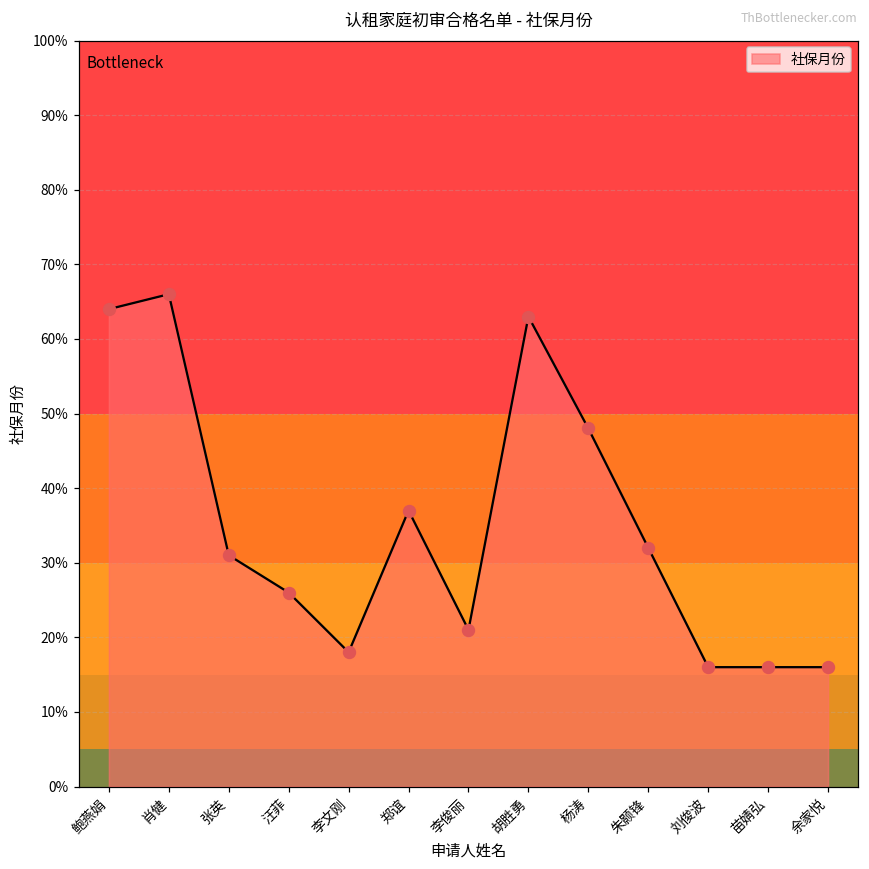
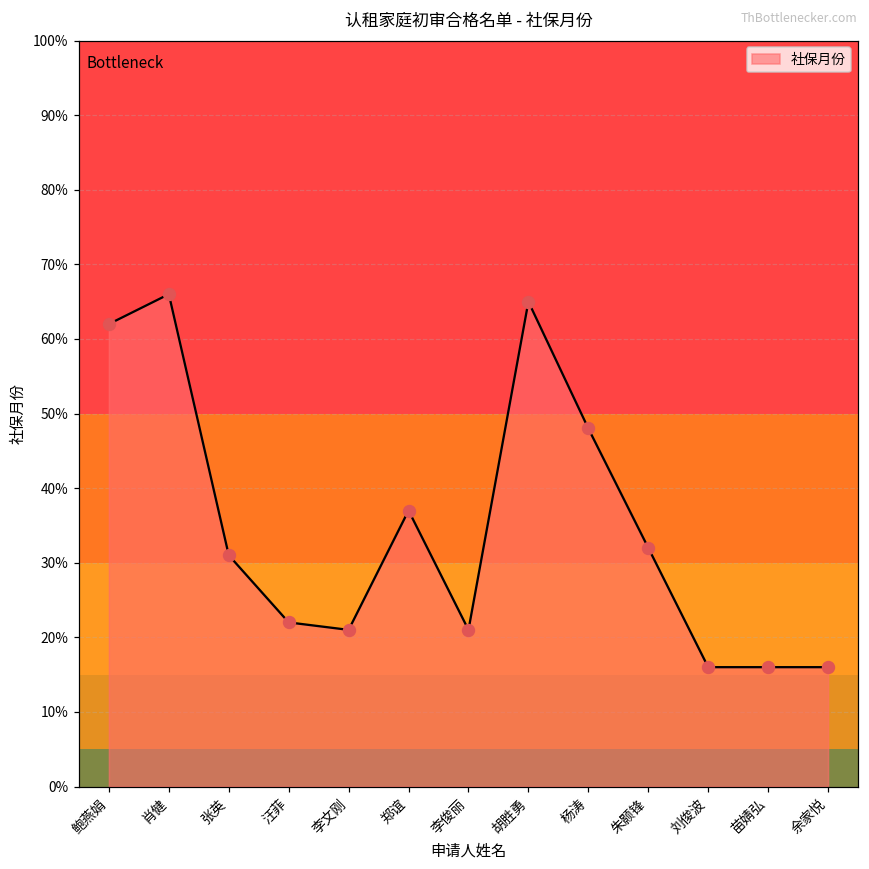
鲍燕娟: 64% -> 62%
汪菲: 26% -> 22%
李文刚: 18% -> 21%
胡胜勇: 63% -> 65%
